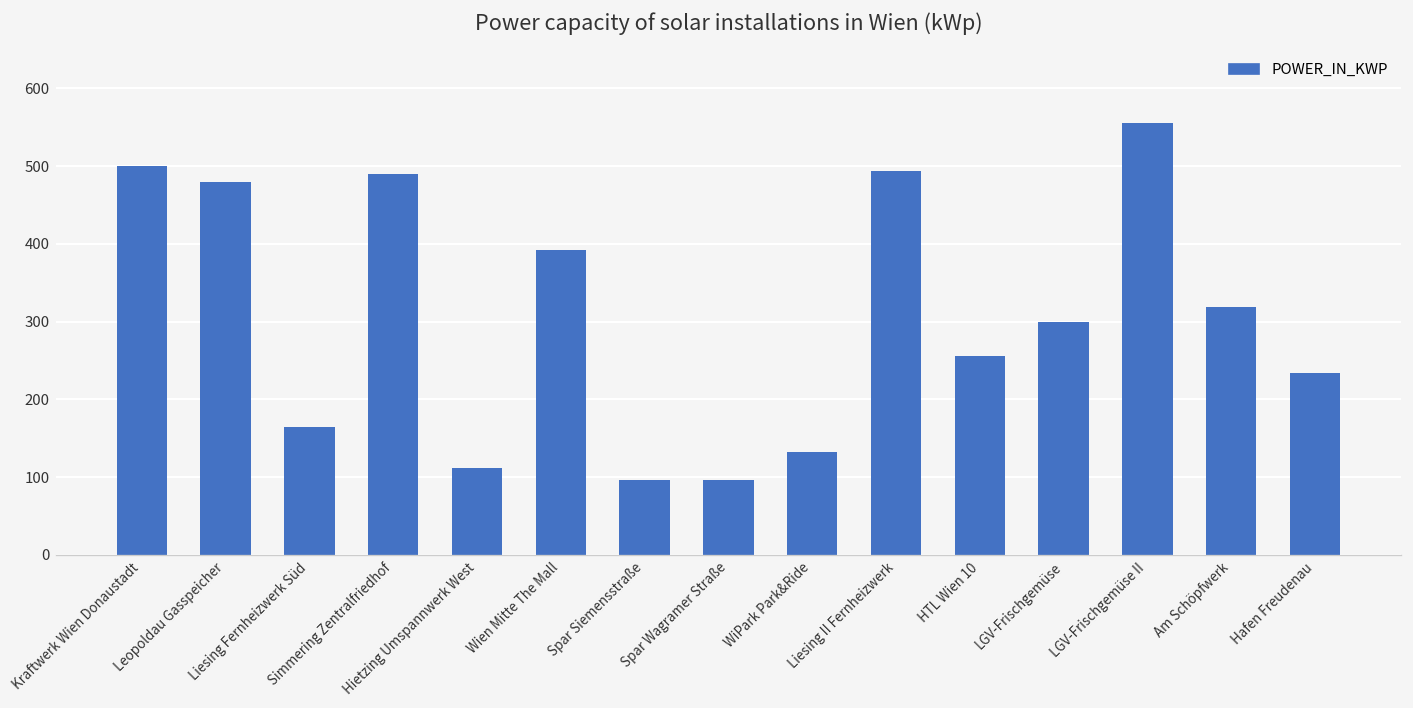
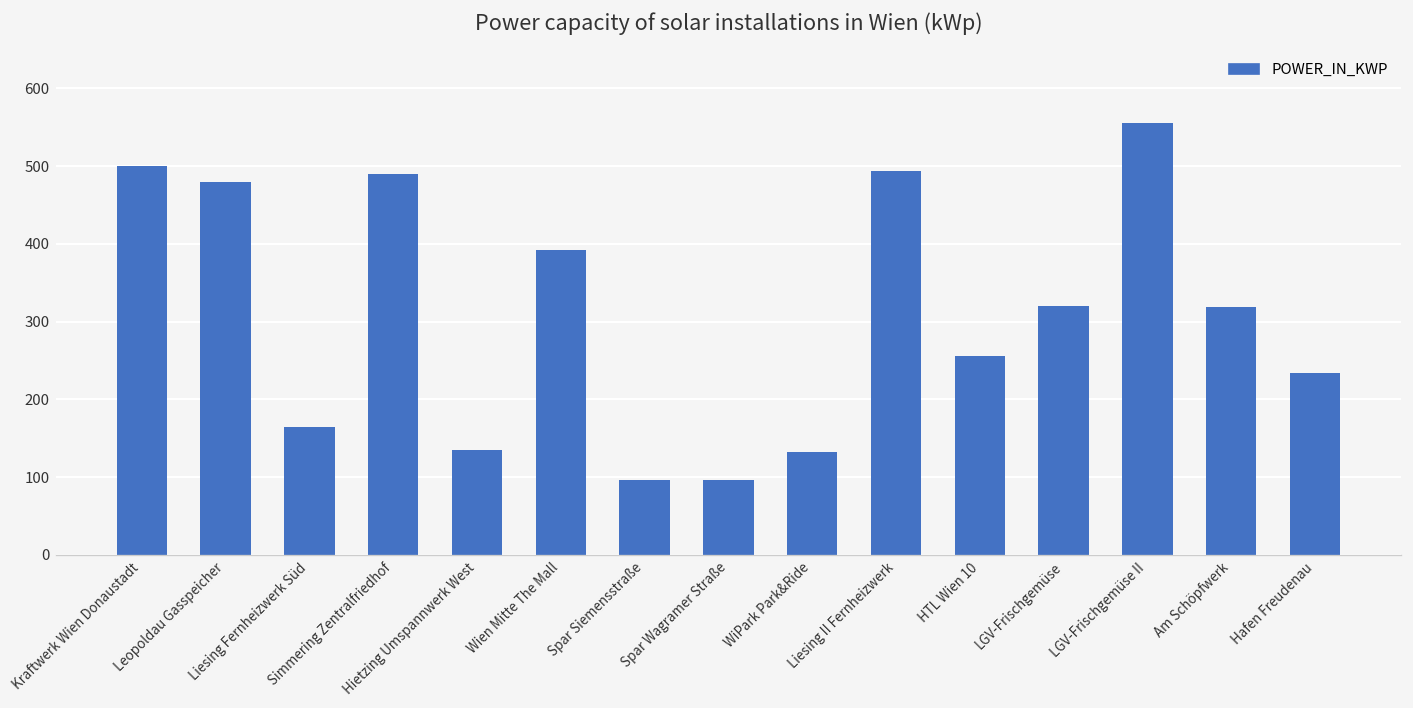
Hietzing Umspannwerk West: 110 -> 130
LGV-Frischgemüse: 300 -> 320
